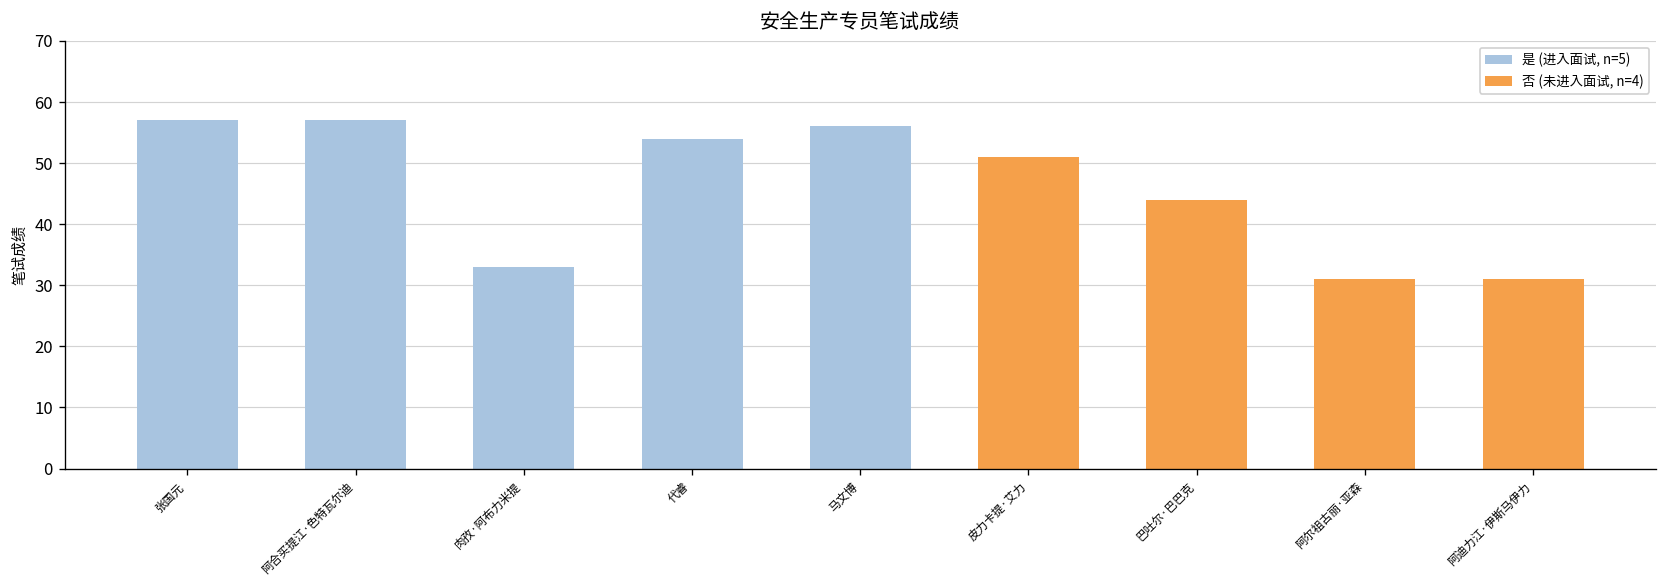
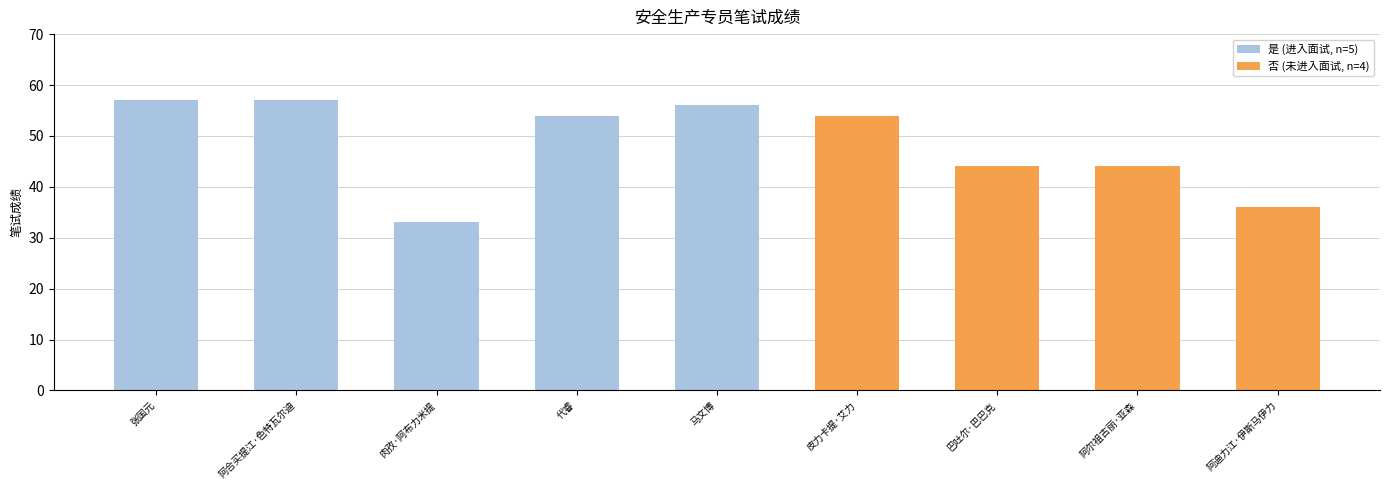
否 (未进入面试, n=4), 皮力卡提·艾力: 51 -> 54
否 (未进入面试, n=4), 阿尔祖古丽·亚森: 31 -> 44
否 (未进入面试, n=4), 阿迪力江·伊斯马伊力: 31 -> 36
